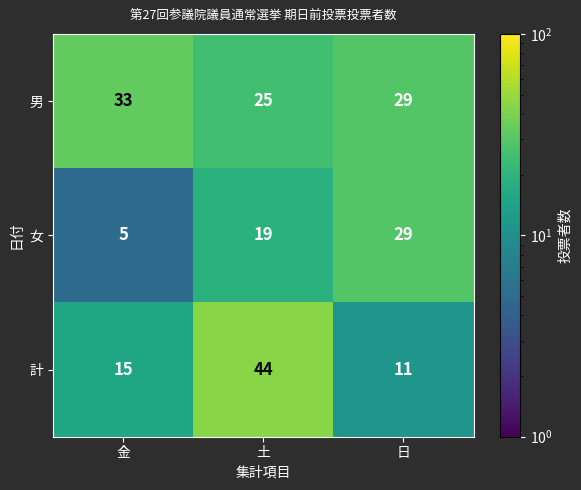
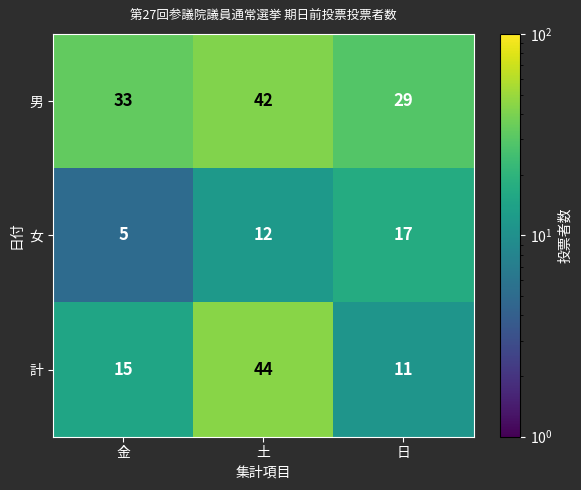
男, 土: 25 -> 42
女, 土: 19 -> 12
女, 日: 29 -> 17
